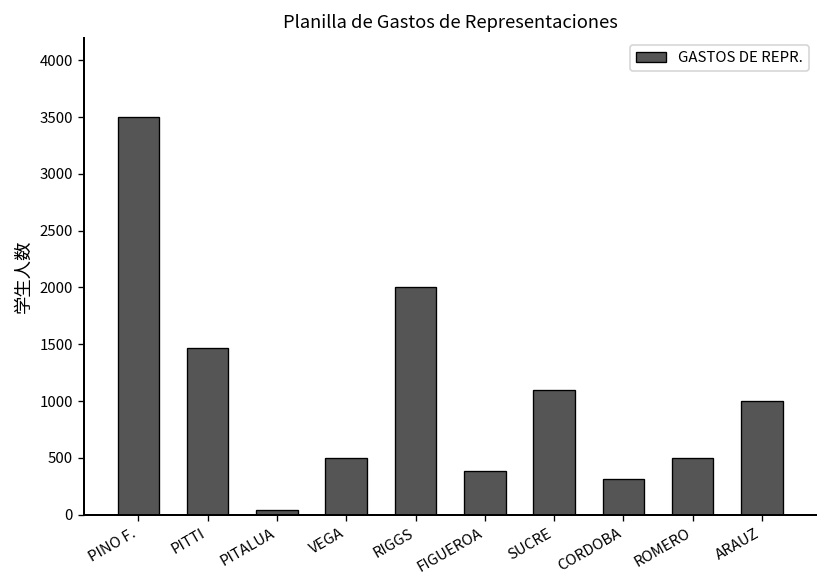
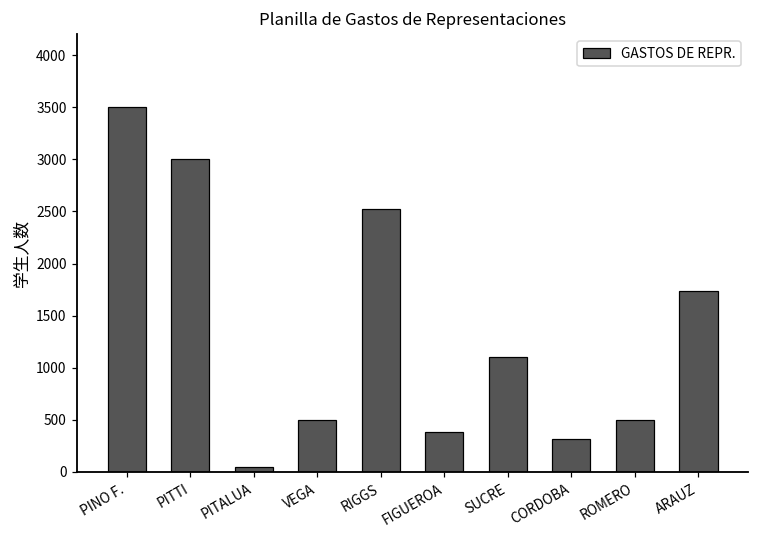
PITTI: 1500 -> 3000
RIGGS: 2000 -> 2500
ARAUZ: 1000 -> 1700
